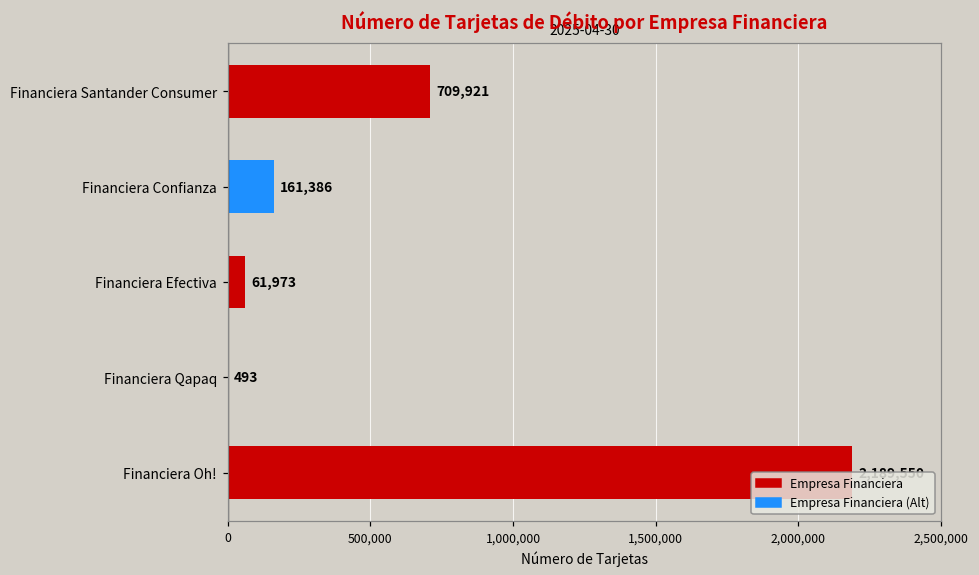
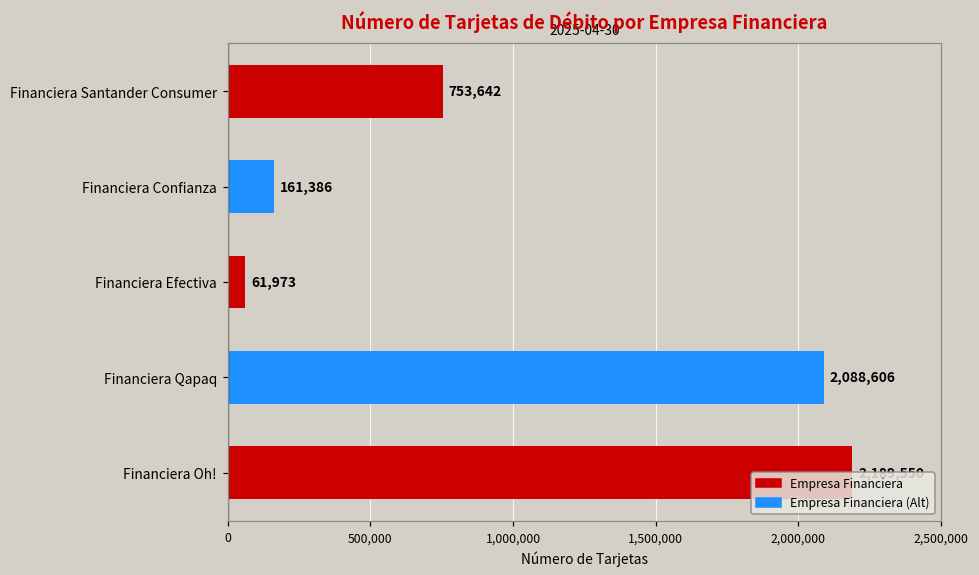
Financiera Santander Consumer: 709,921 -> 753,642
Financiera Qapaq: 493 -> 2,088,606
